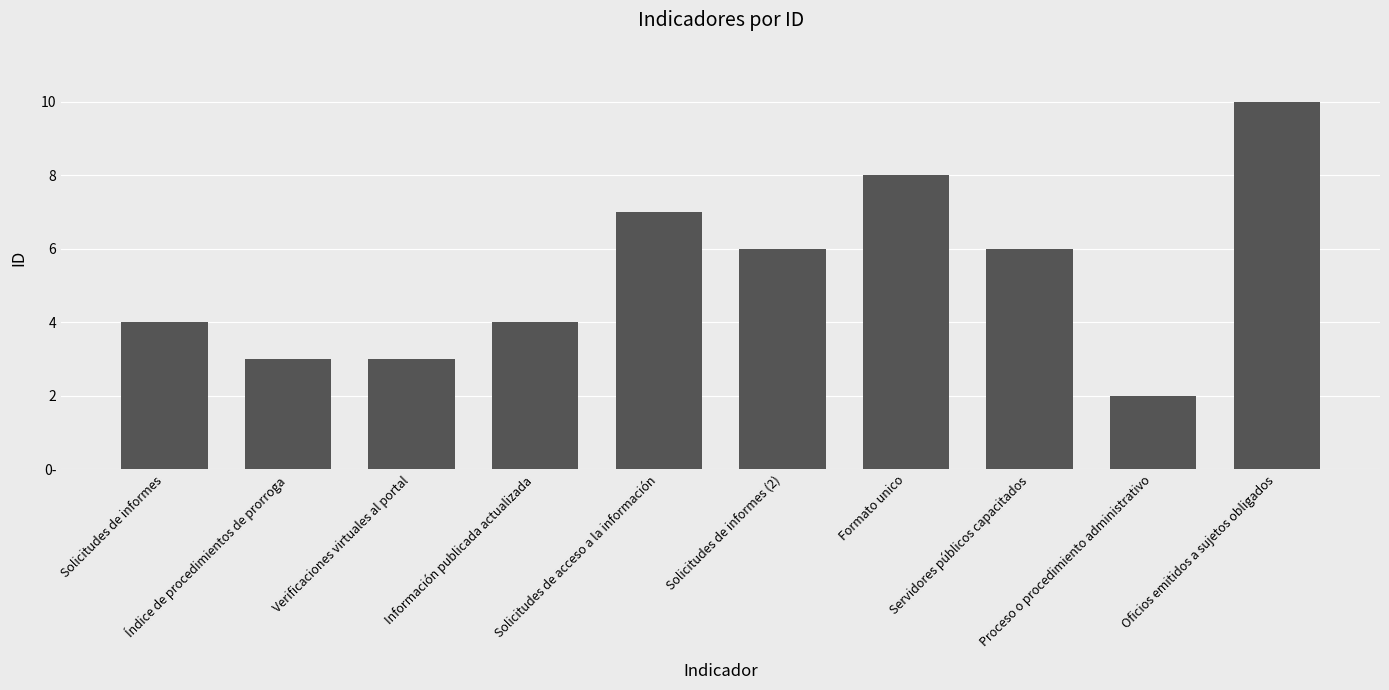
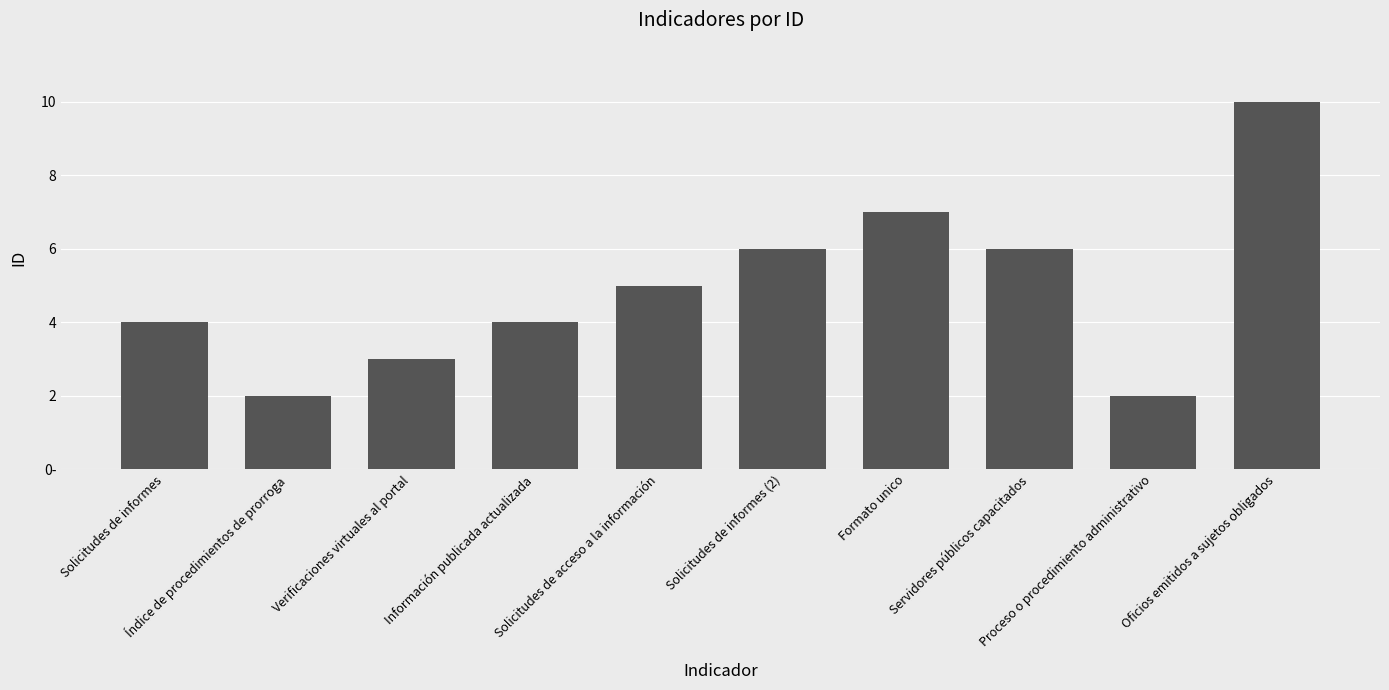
Índice de procedimientos de prorroga: 3 -> 2
Solicitudes de acceso a la información: 7 -> 5
Formato unico: 8 -> 7
